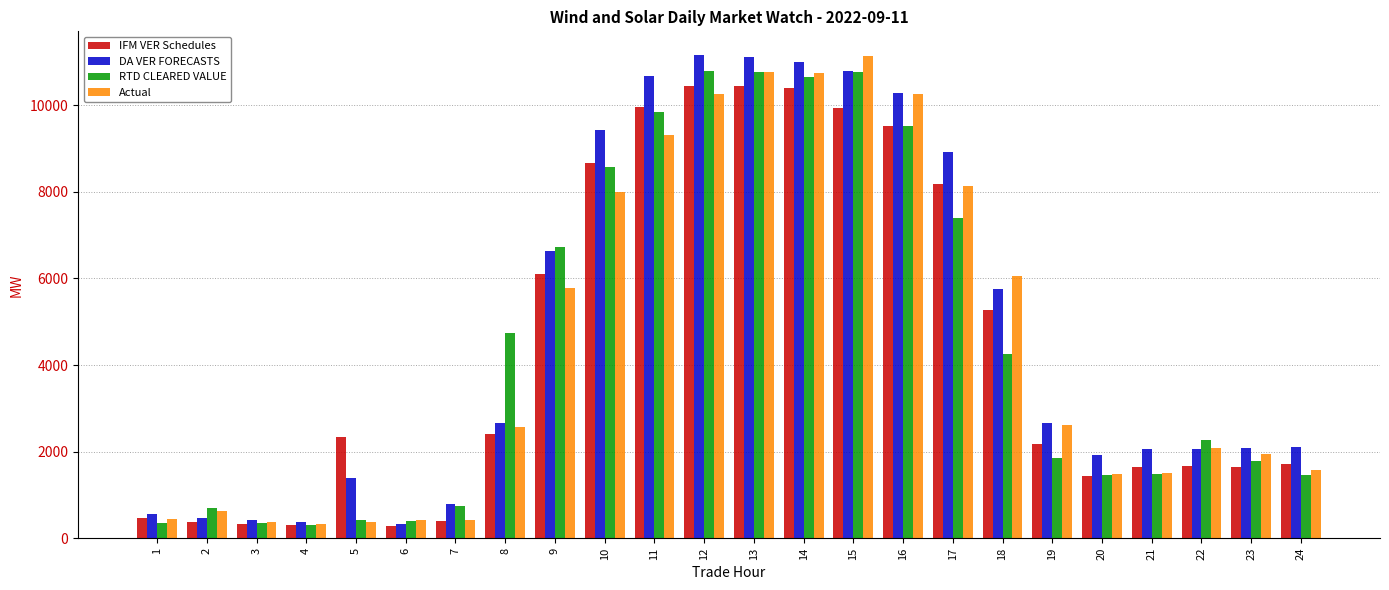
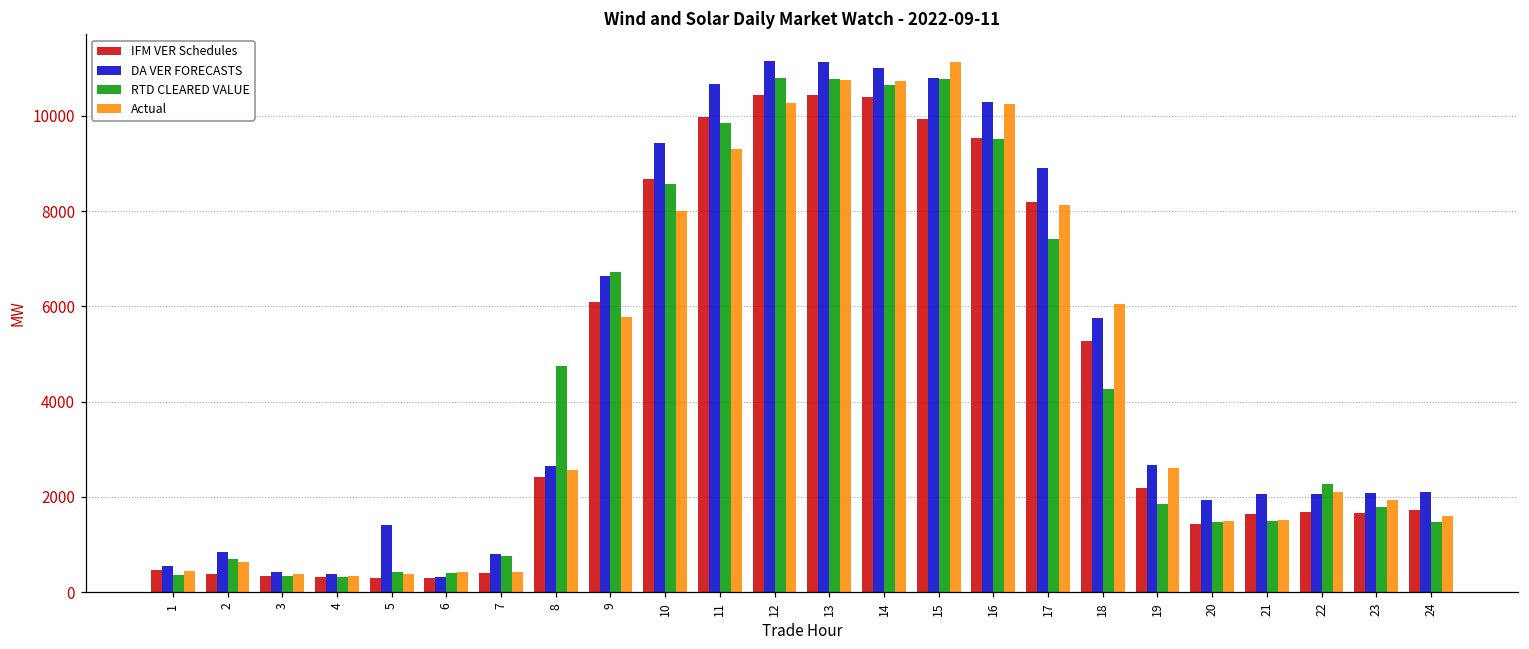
DA VER FORECASTS, 2: 500 -> 800
IFM VER Schedules, 5: 2300 -> 300
